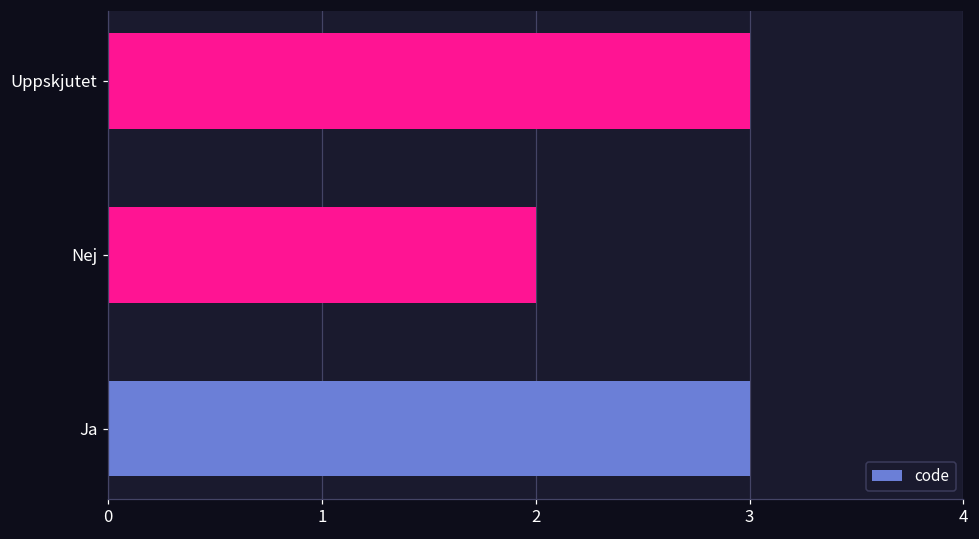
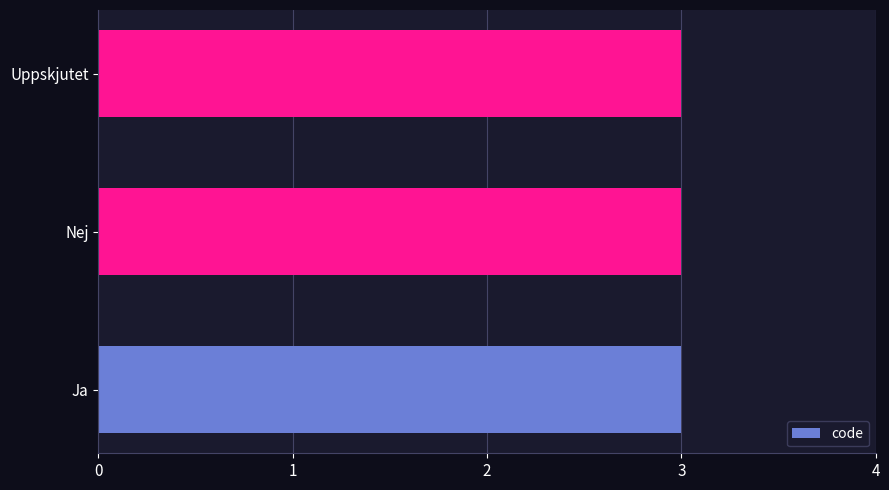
Nej: 2 -> 3
